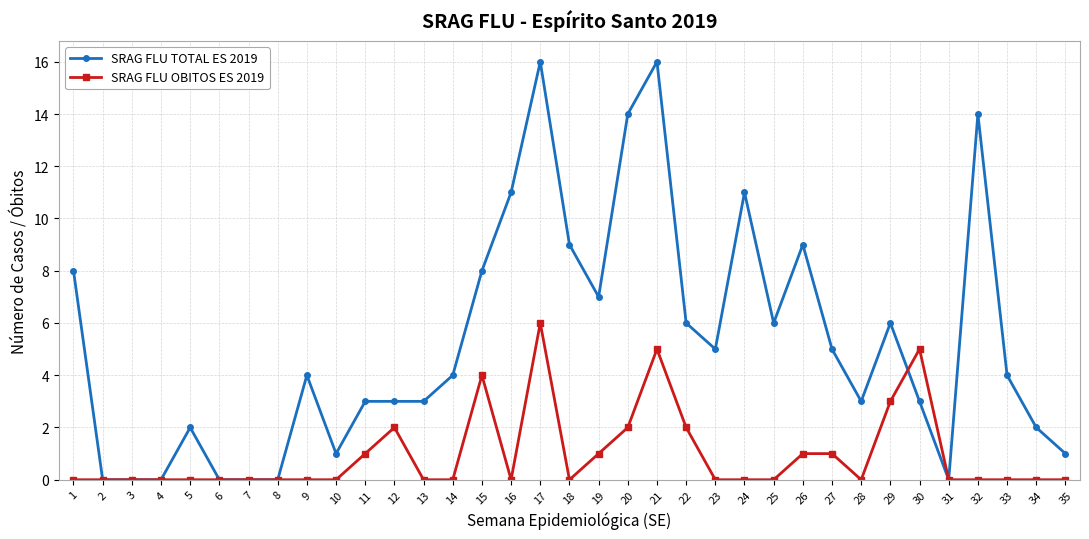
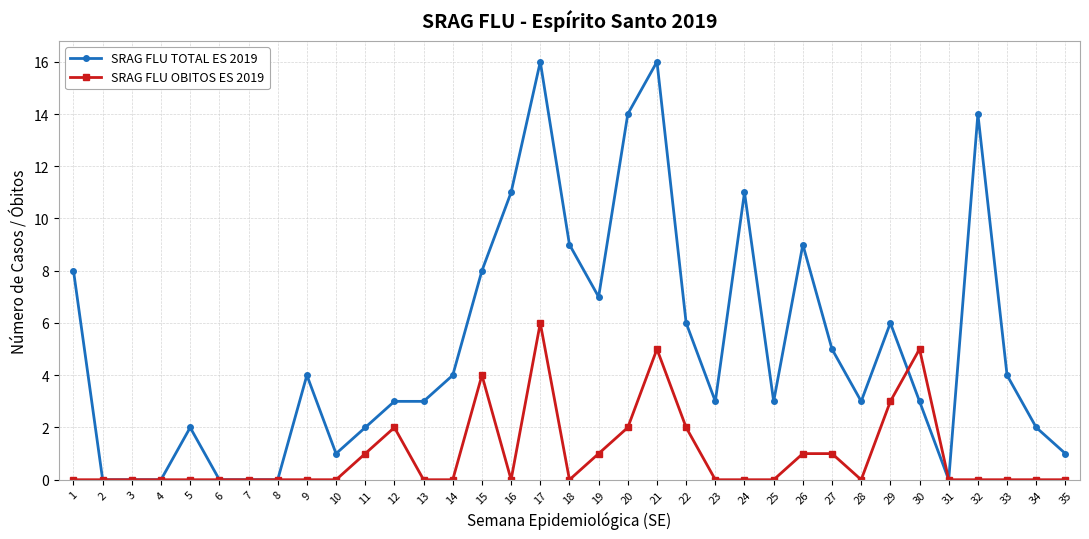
SRAG FLU TOTAL ES 2019, 11: 3 -> 2
SRAG FLU TOTAL ES 2019, 23: 5 -> 3
SRAG FLU TOTAL ES 2019, 25: 6 -> 3
